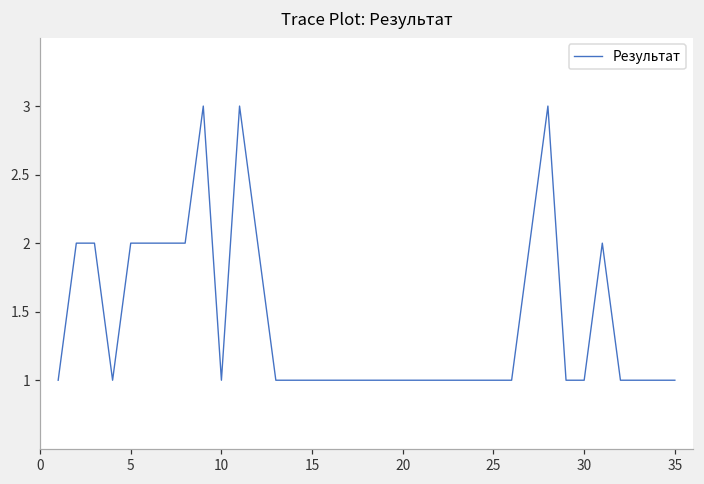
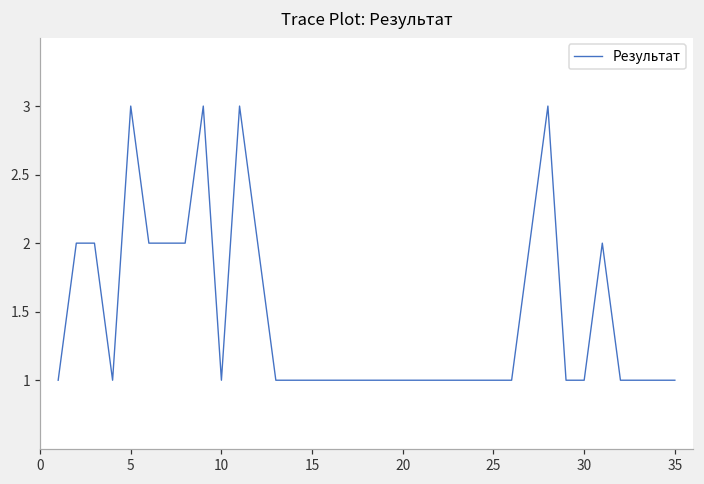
5: 2 -> 3
